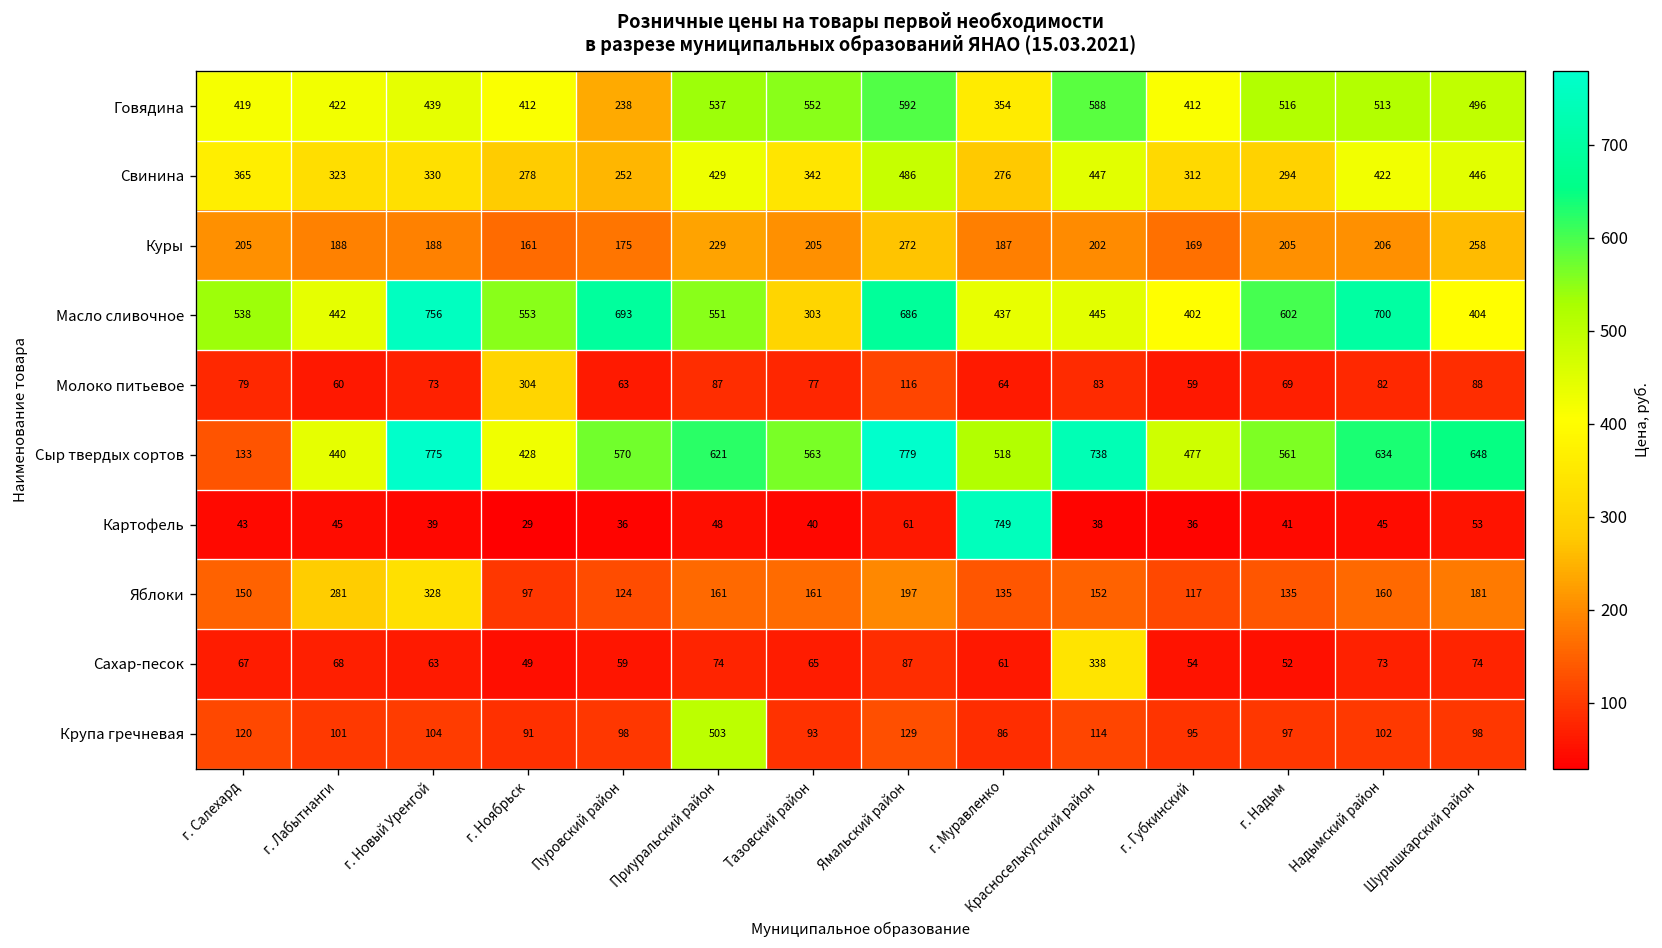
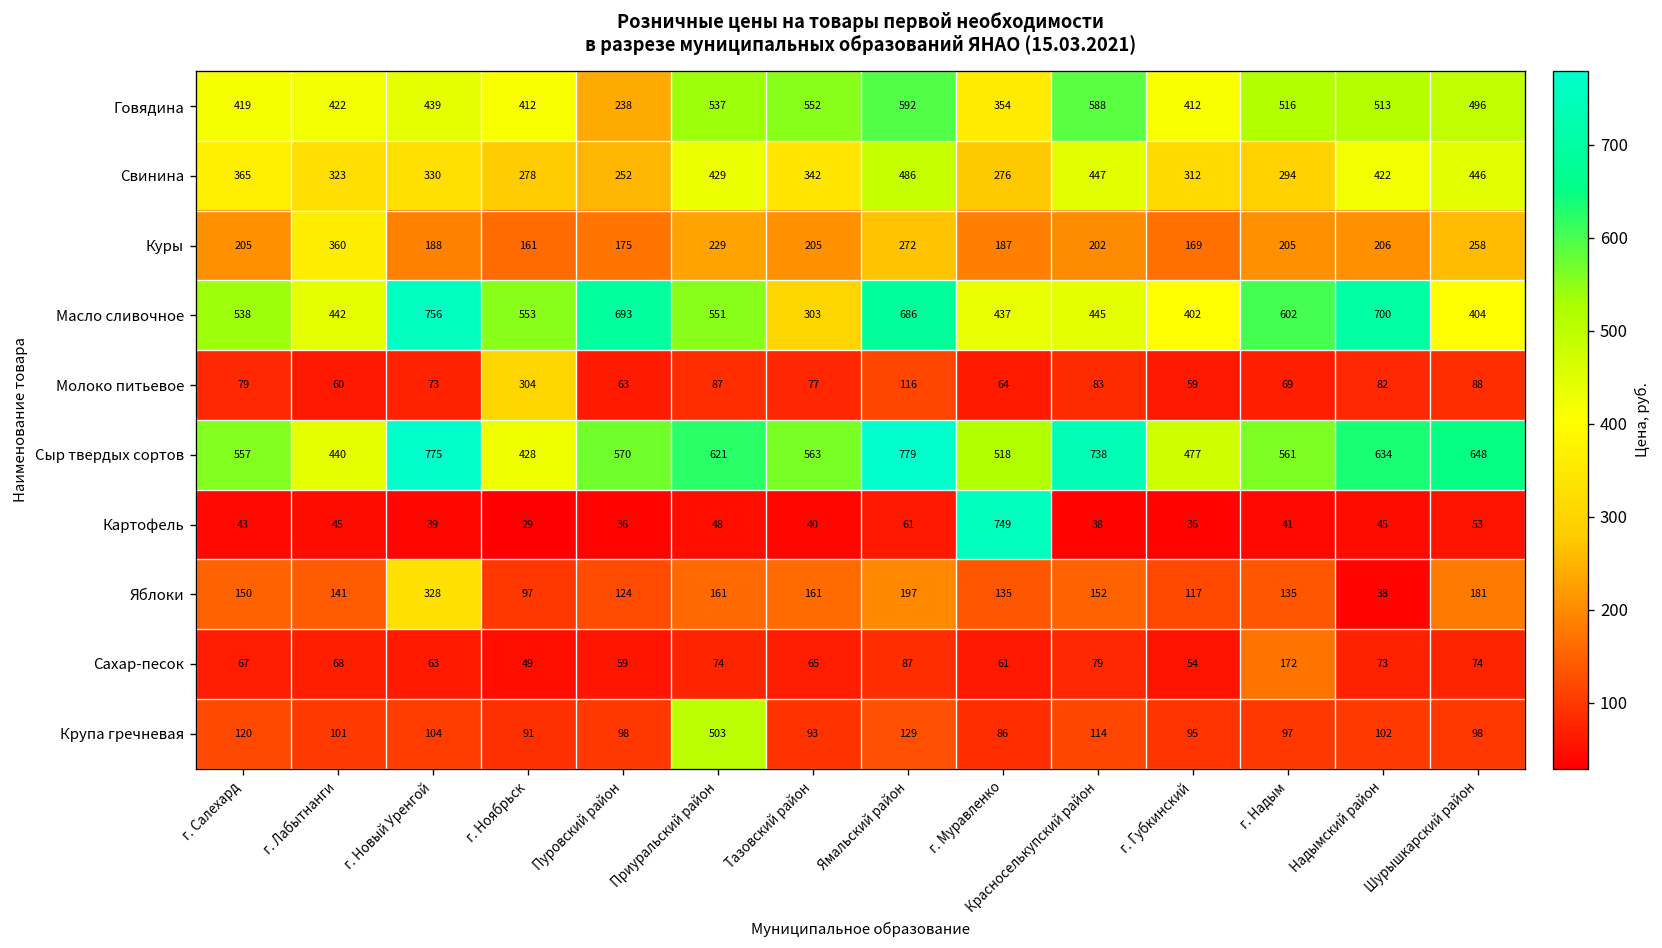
Куры, г. Лабытнанги: 188 -> 360
Сыр твердых сортов, г. Салехард: 133 -> 557
Яблоки, г. Лабытнанги: 281 -> 141
Яблоки, Надымский район: 160 -> 38
Сахар-песок, Красноселькупский район: 338 -> 79
Сахар-песок, г. Надым: 52 -> 172
